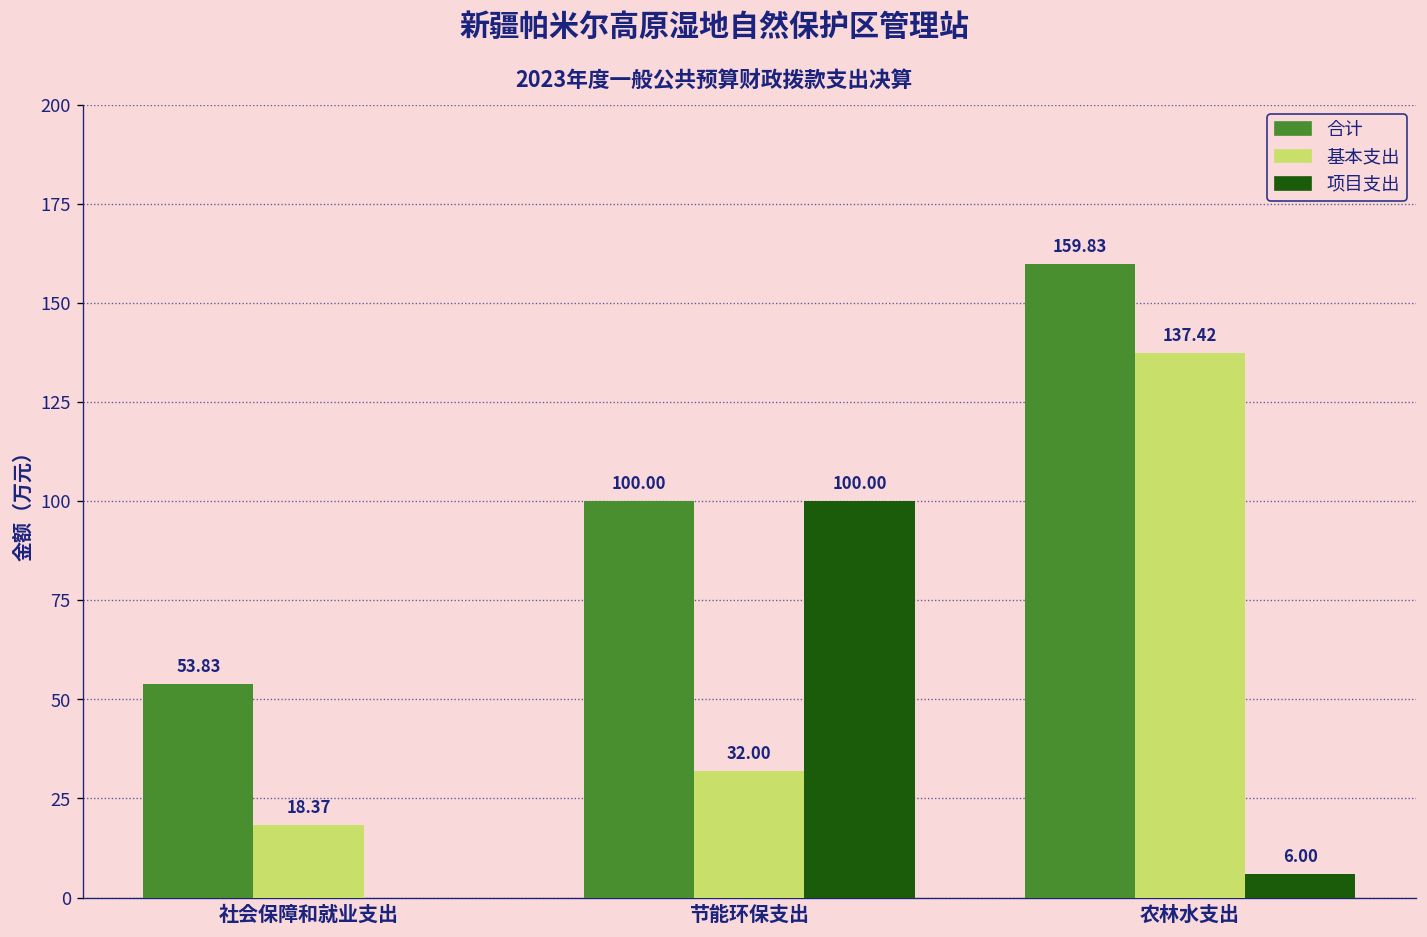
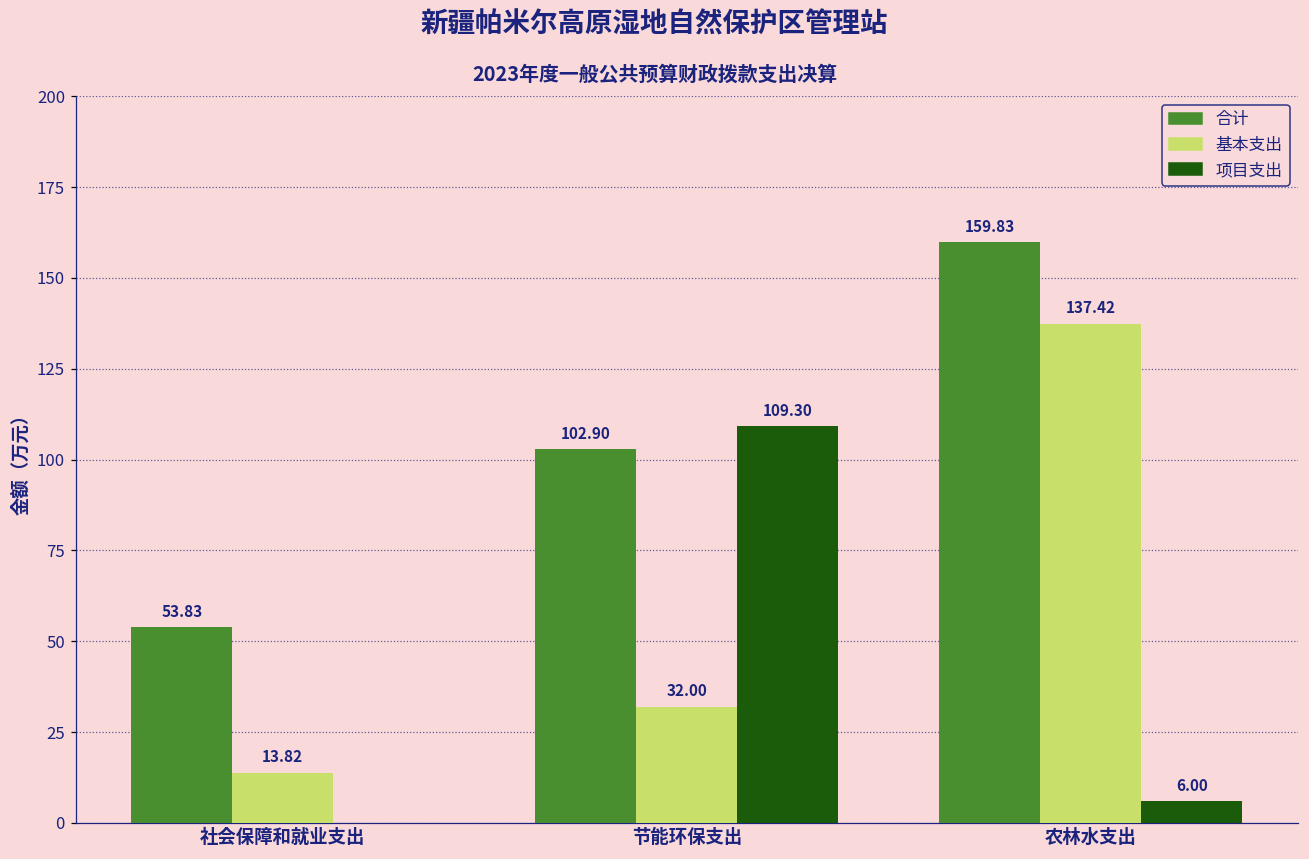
基本支出, 社会保障和就业支出: 18.37 -> 13.82
合计, 节能环保支出: 100.00 -> 102.90
项目支出, 节能环保支出: 100.00 -> 109.30
